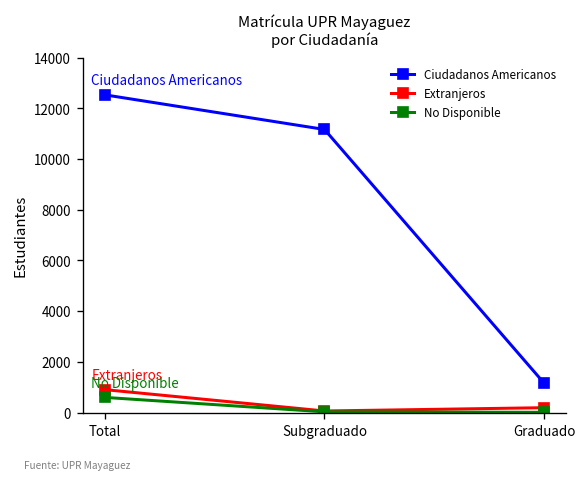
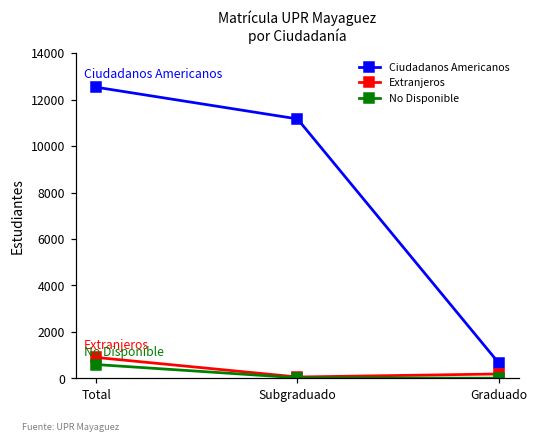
Ciudadanos Americanos, Graduado: 1200 -> 700
